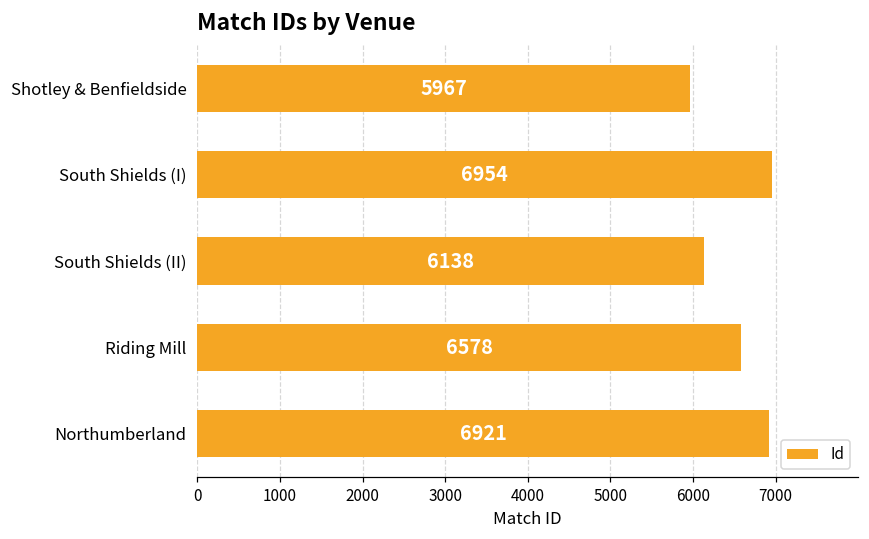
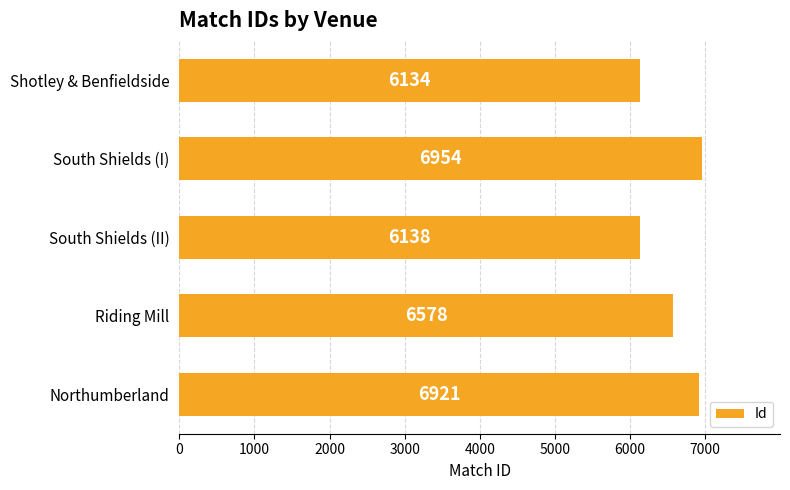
Shotley & Benfieldside: 5967 -> 6134
